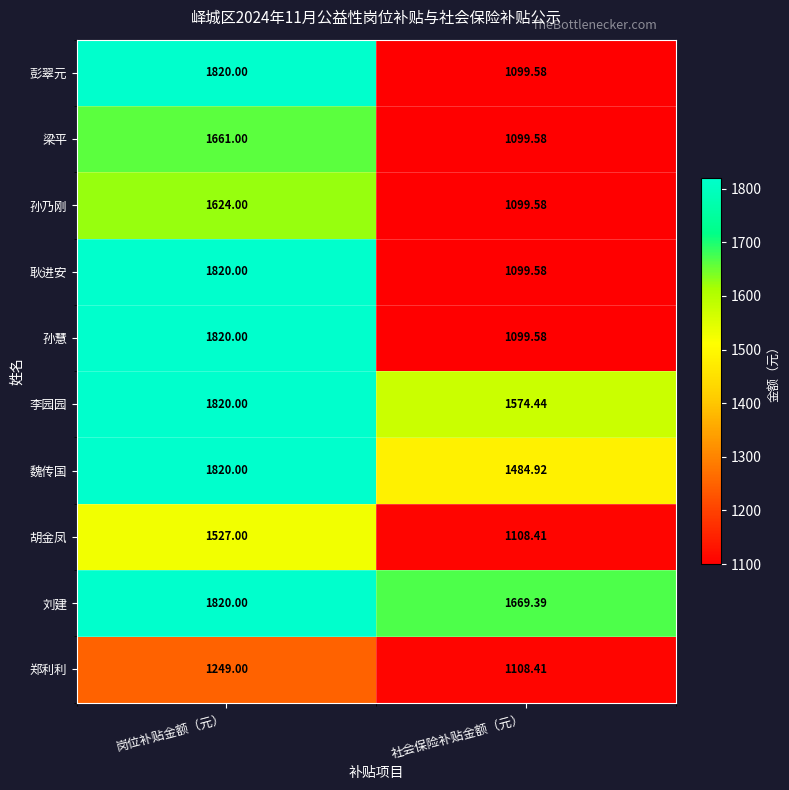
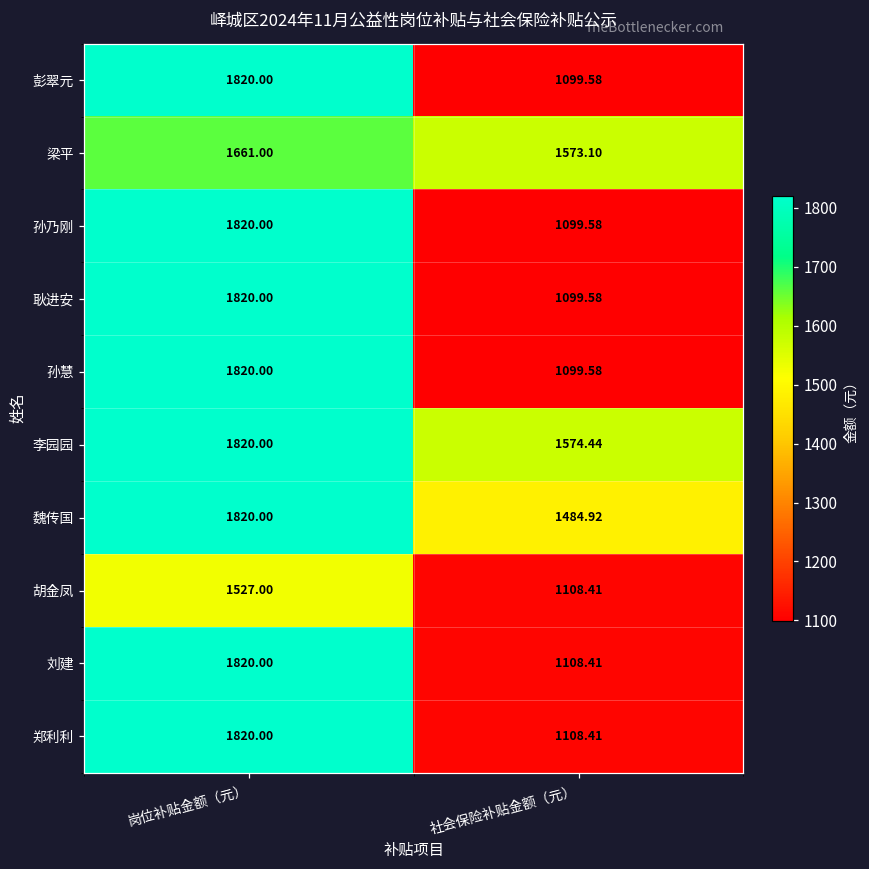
梁平, 社会保险补贴金额（元）: 1099.58 -> 1573.10
孙乃刚, 岗位补贴金额（元）: 1624.00 -> 1820.00
刘建, 社会保险补贴金额（元）: 1669.39 -> 1108.41
郑利利, 岗位补贴金额（元）: 1249.00 -> 1820.00
